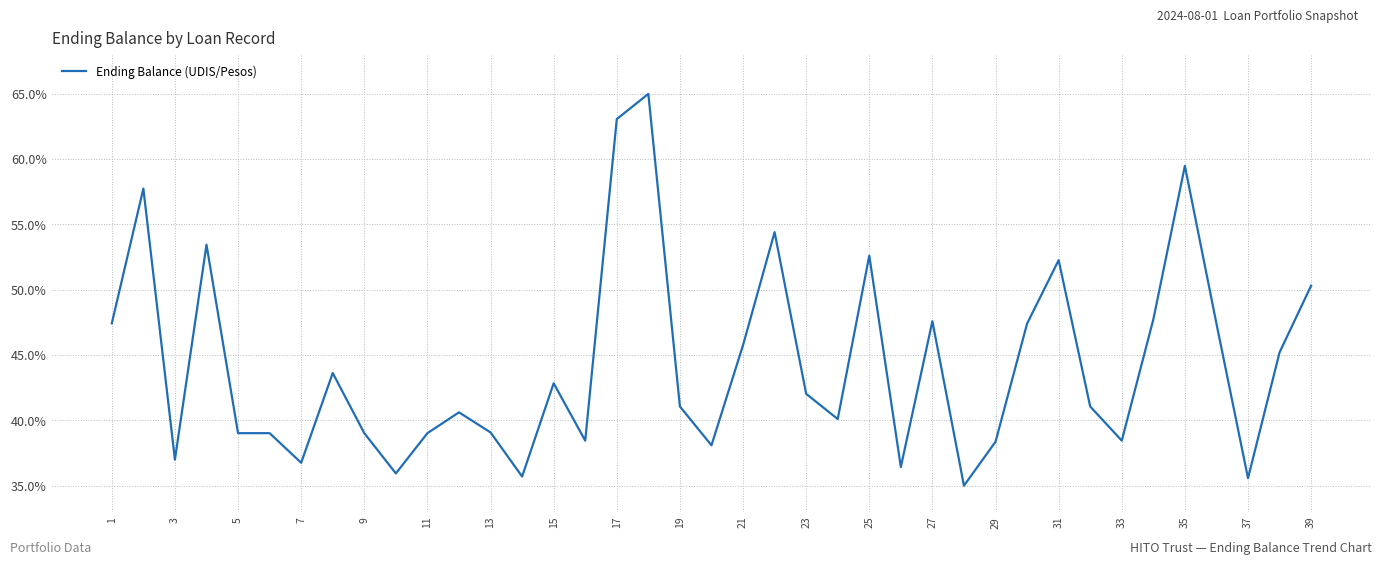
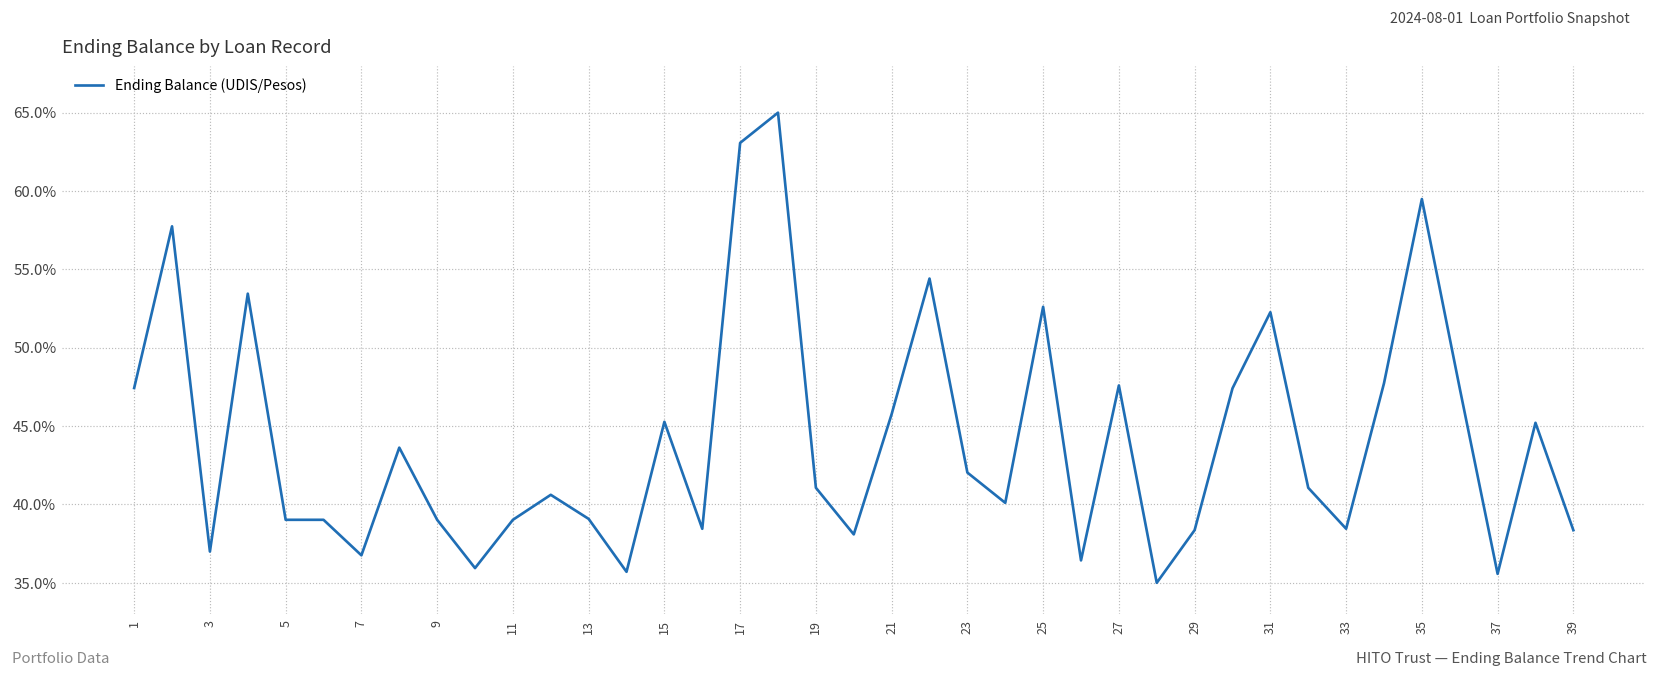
15: 42.8% -> 45.3%
39: 50.3% -> 38.4%
